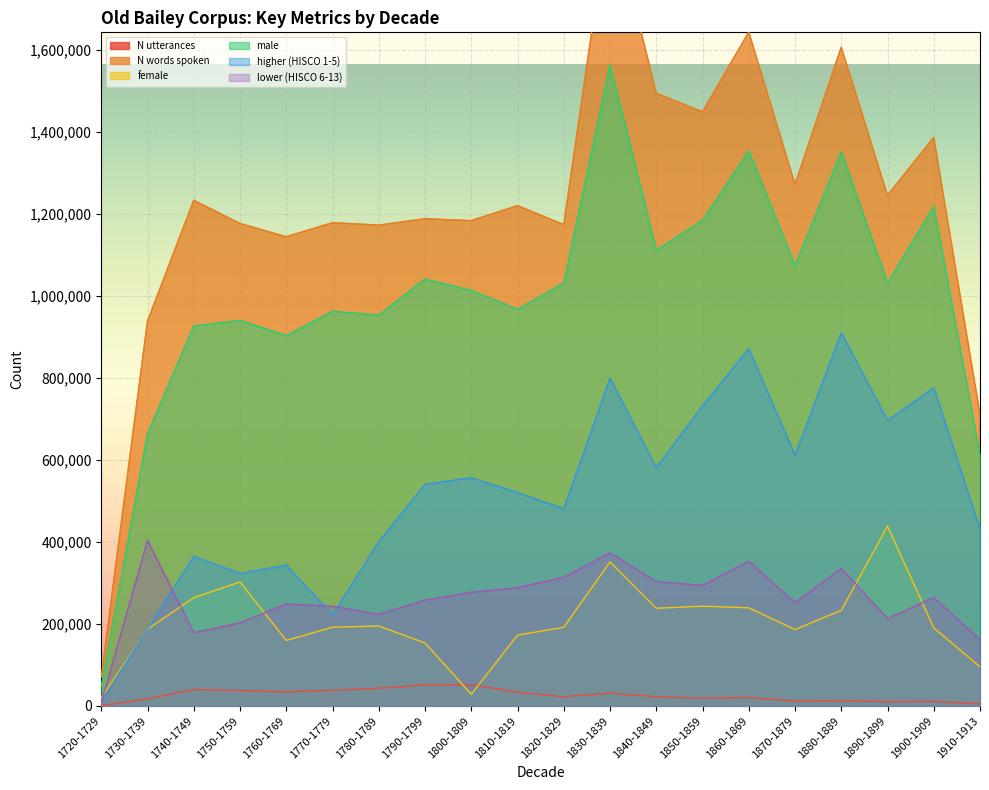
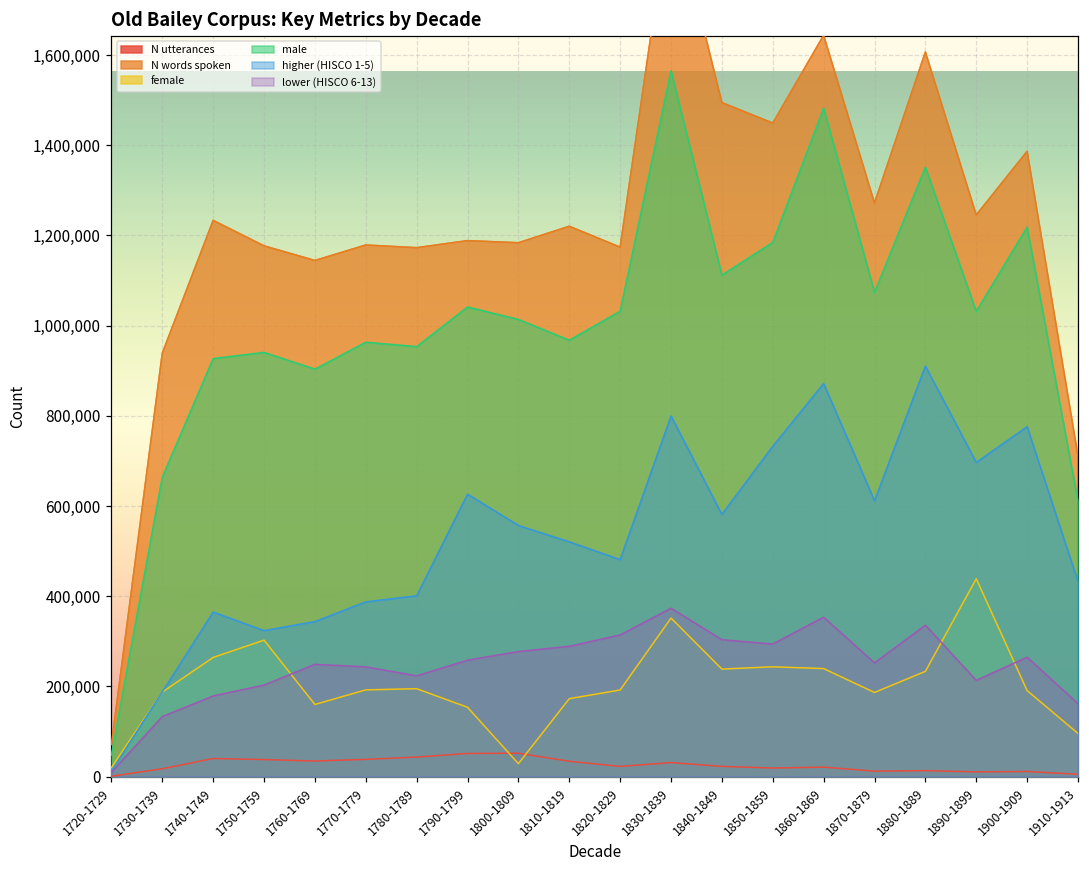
lower (HISCO 6-13), 1730-1739: 400,000 -> 130,000
higher (HISCO 1-5), 1770-1779: 220,000 -> 390,000
higher (HISCO 1-5), 1790-1799: 540,000 -> 630,000
male, 1860-1869: 1,350,000 -> 1,480,000
